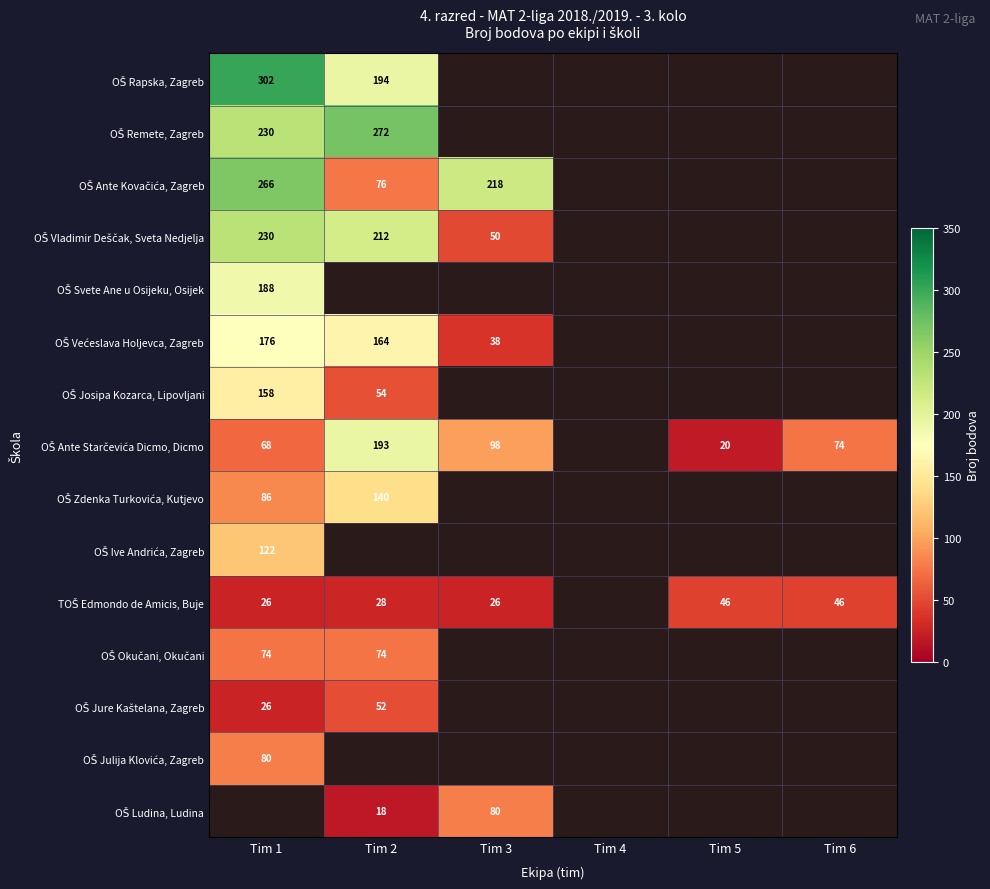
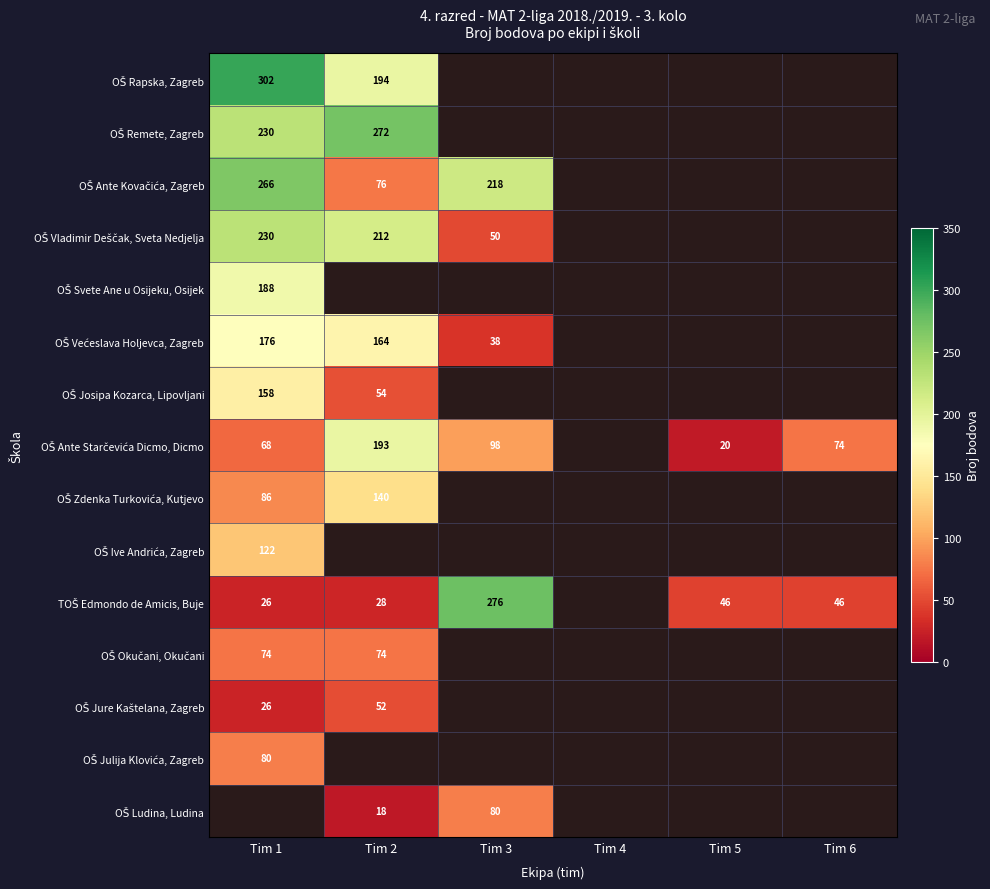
TOŠ Edmondo de Amicis, Buje, Tim 3: 26 -> 276
